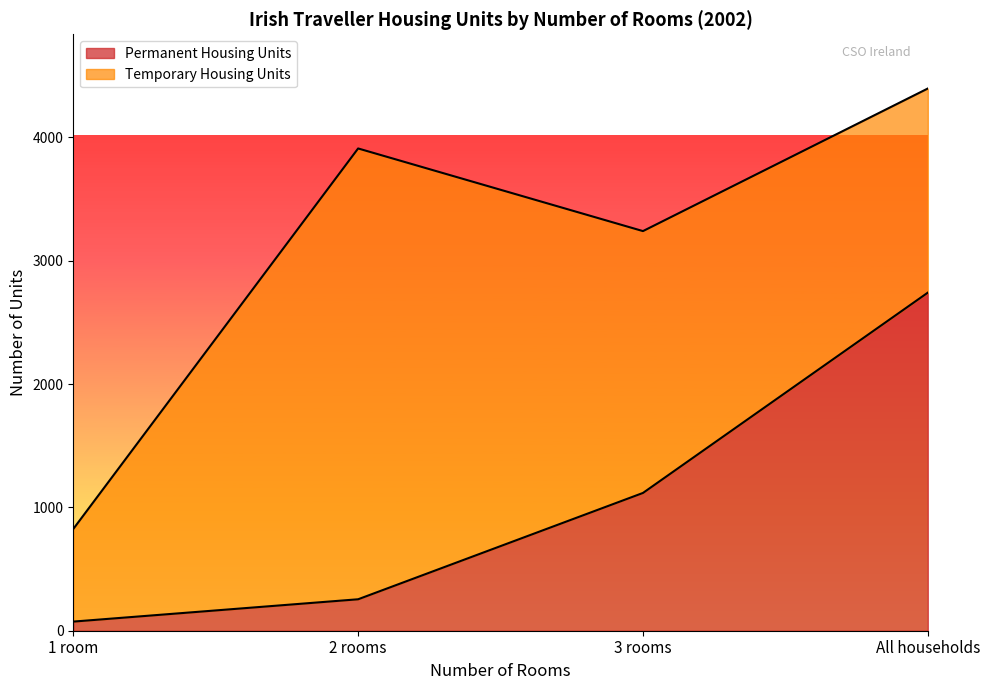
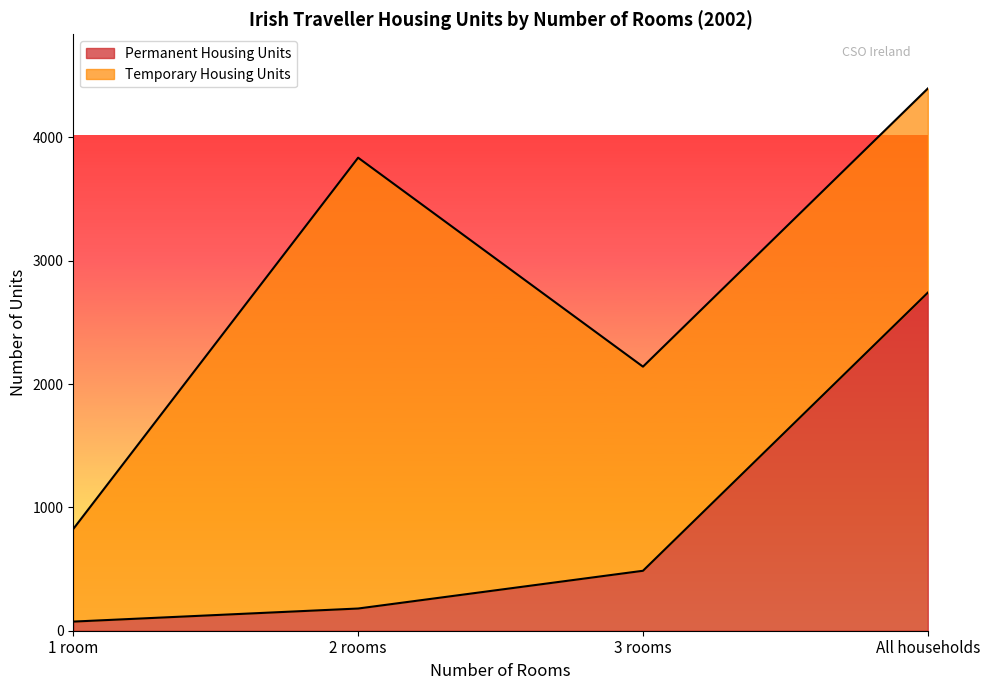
Permanent Housing Units, 2 rooms: 260 -> 180
Permanent Housing Units, 3 rooms: 1120 -> 490
Temporary Housing Units, 3 rooms: 2120 -> 1660
